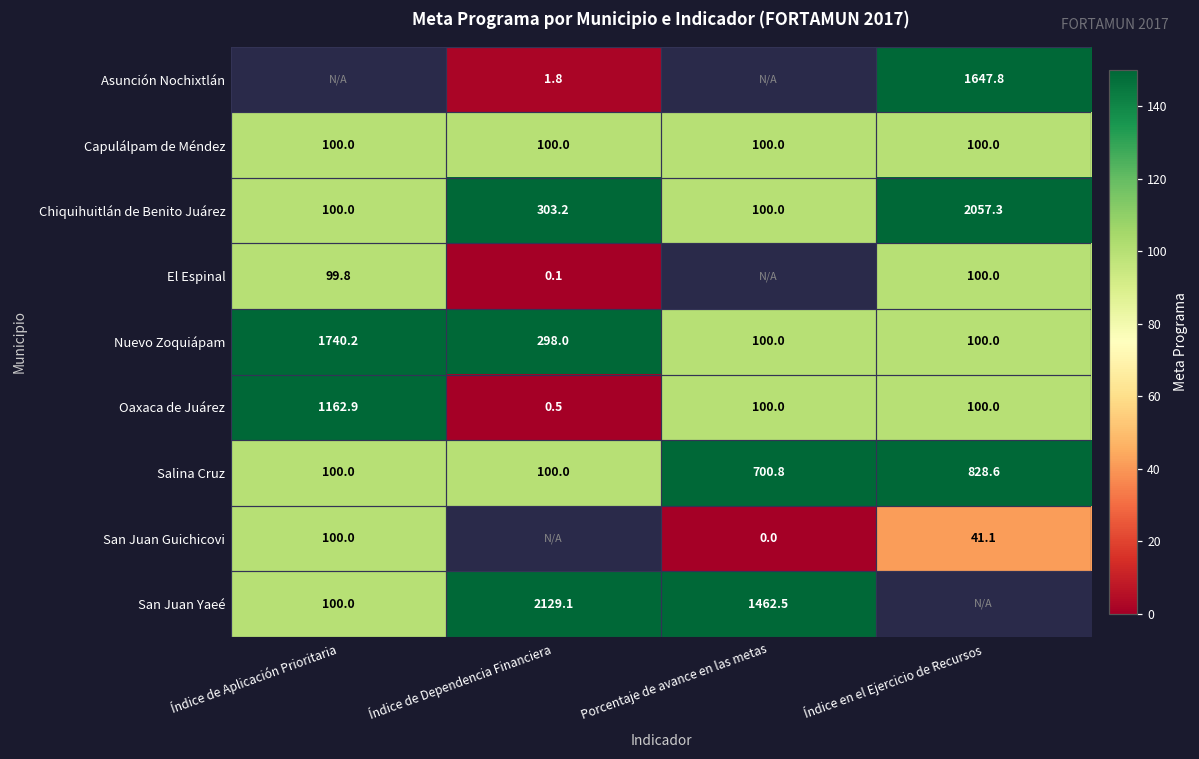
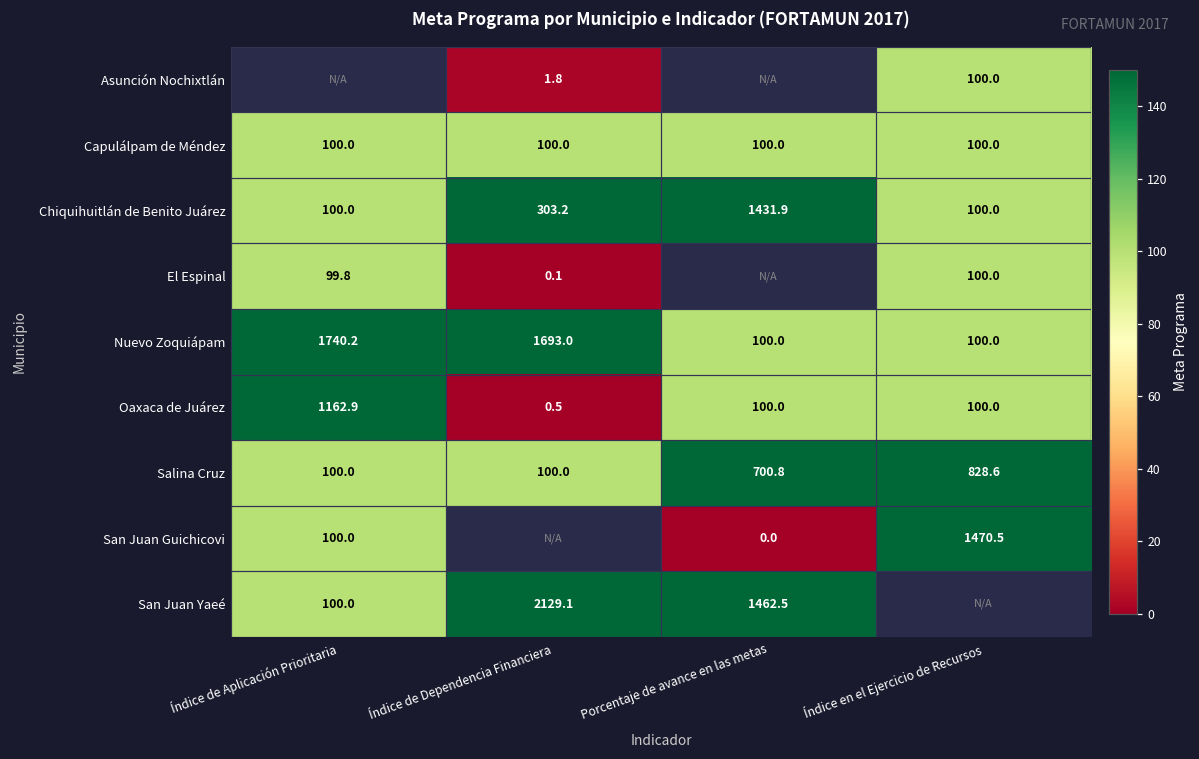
Asunción Nochixtlán, Índice en el Ejercicio de Recursos: 1647.8 -> 100.0
Chiquihuitlán de Benito Juárez, Porcentaje de avance en las metas: 100.0 -> 1431.9
Chiquihuitlán de Benito Juárez, Índice en el Ejercicio de Recursos: 2057.3 -> 100.0
Nuevo Zoquiápam, Índice de Dependencia Financiera: 298.0 -> 1693.0
San Juan Guichicovi, Índice en el Ejercicio de Recursos: 41.1 -> 1470.5
